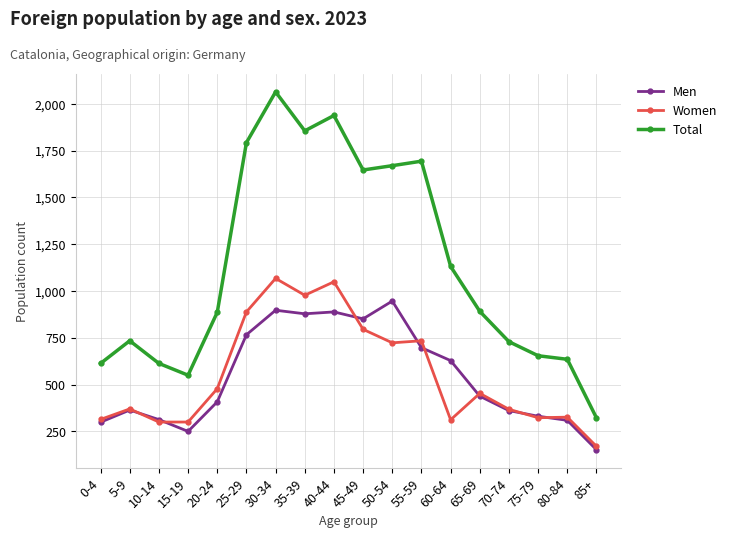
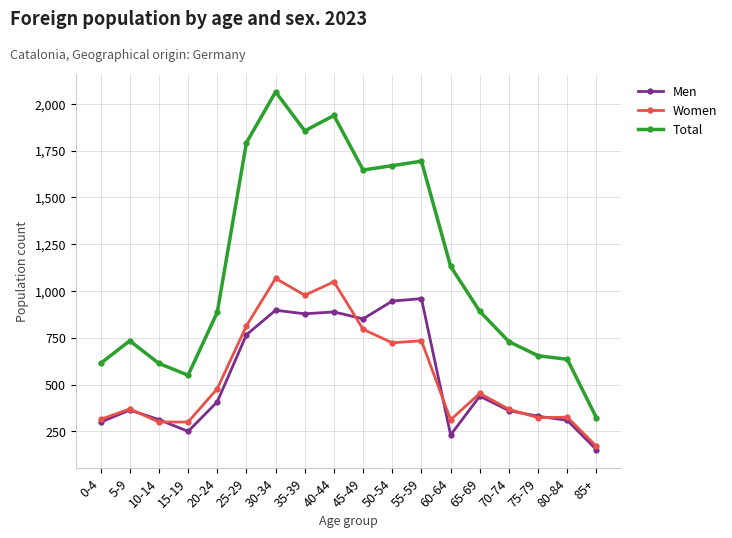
Women, 25-29: 890 -> 810
Men, 55-59: 700 -> 960
Men, 60-64: 630 -> 230
